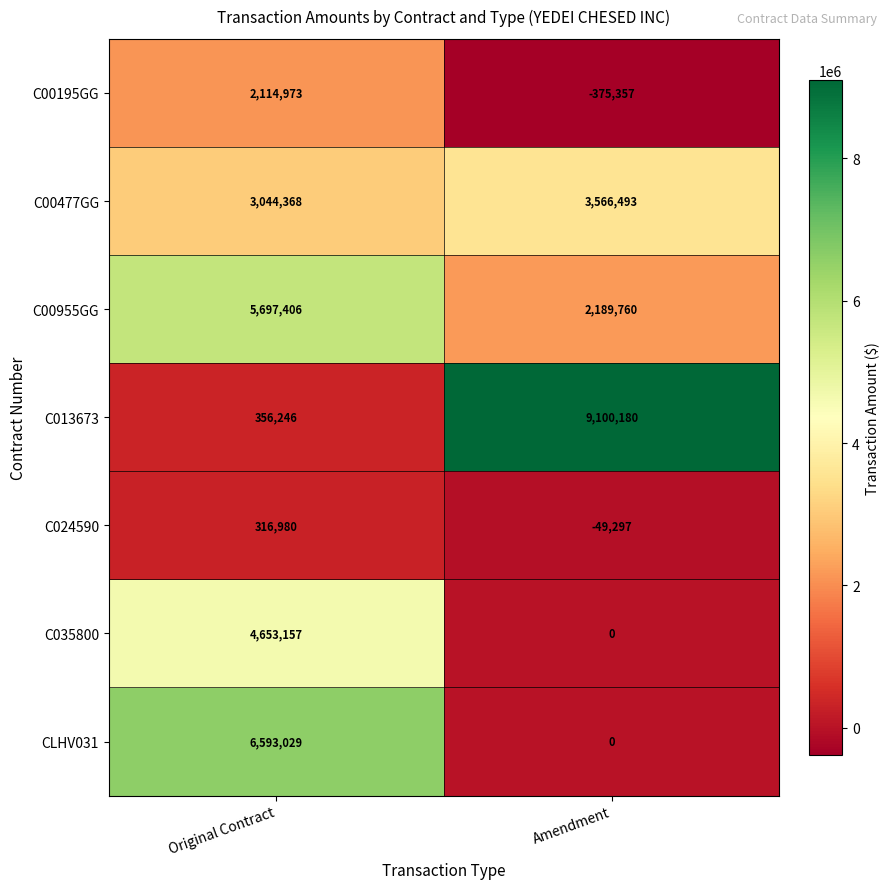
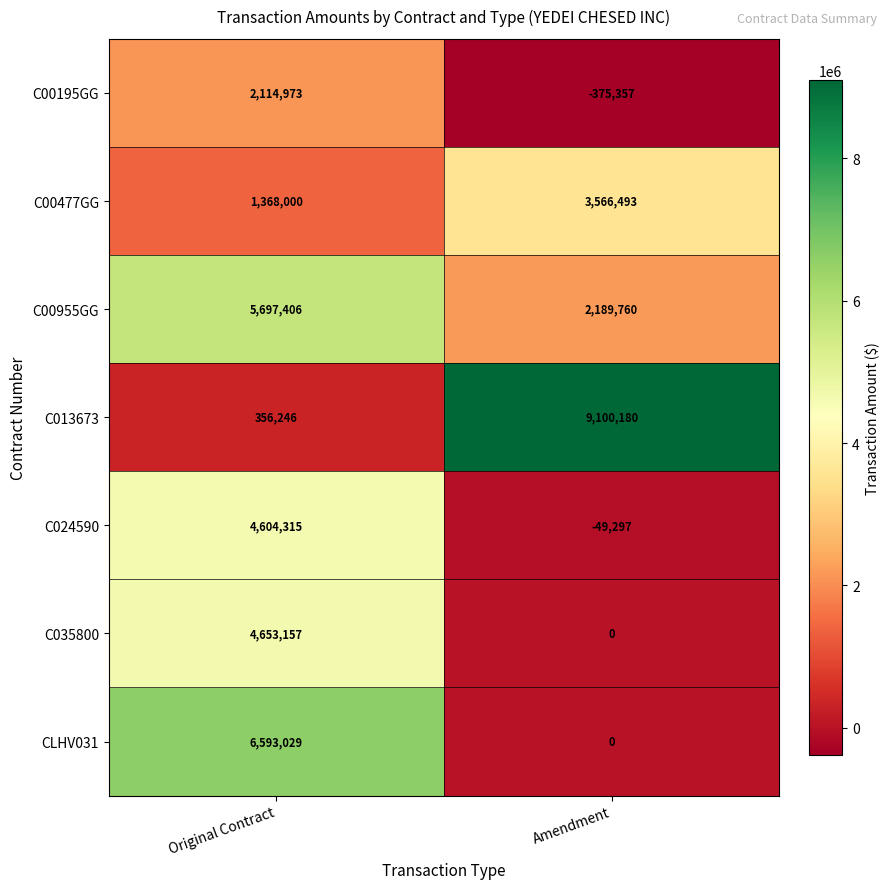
C00477GG, Original Contract: 3,044,368 -> 1,368,000
C024590, Original Contract: 316,980 -> 4,604,315
